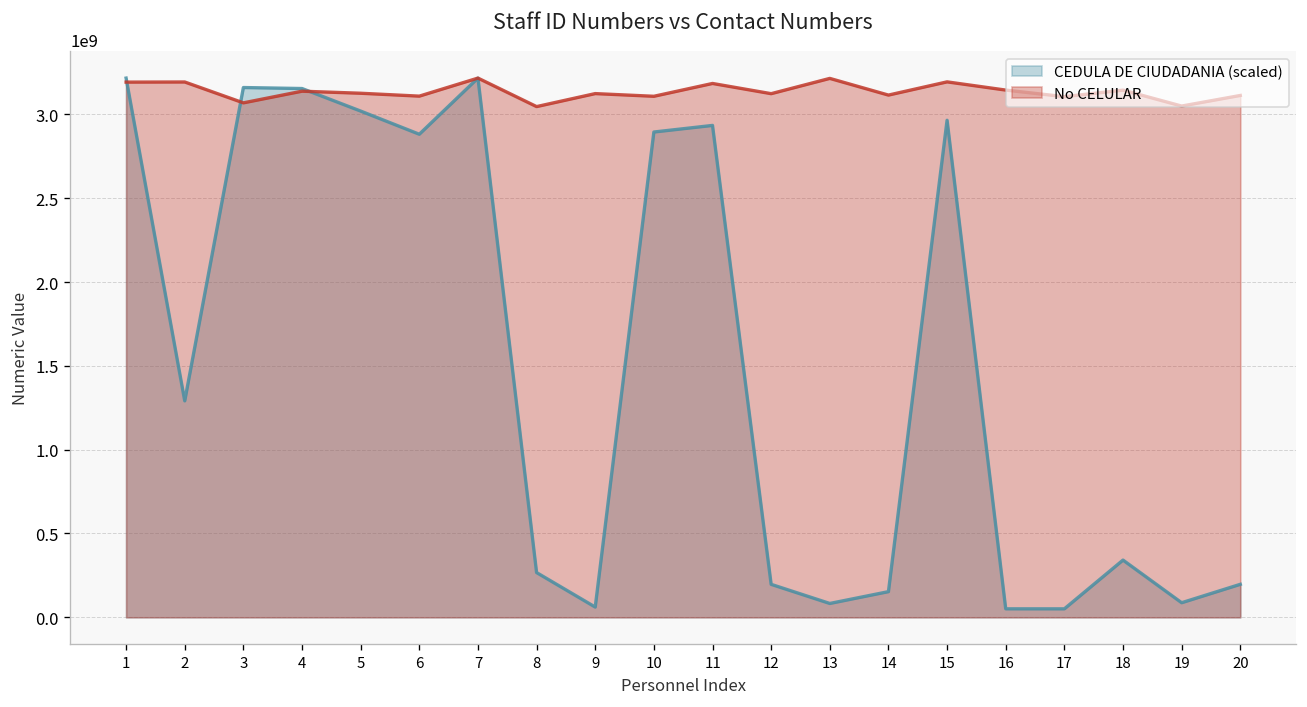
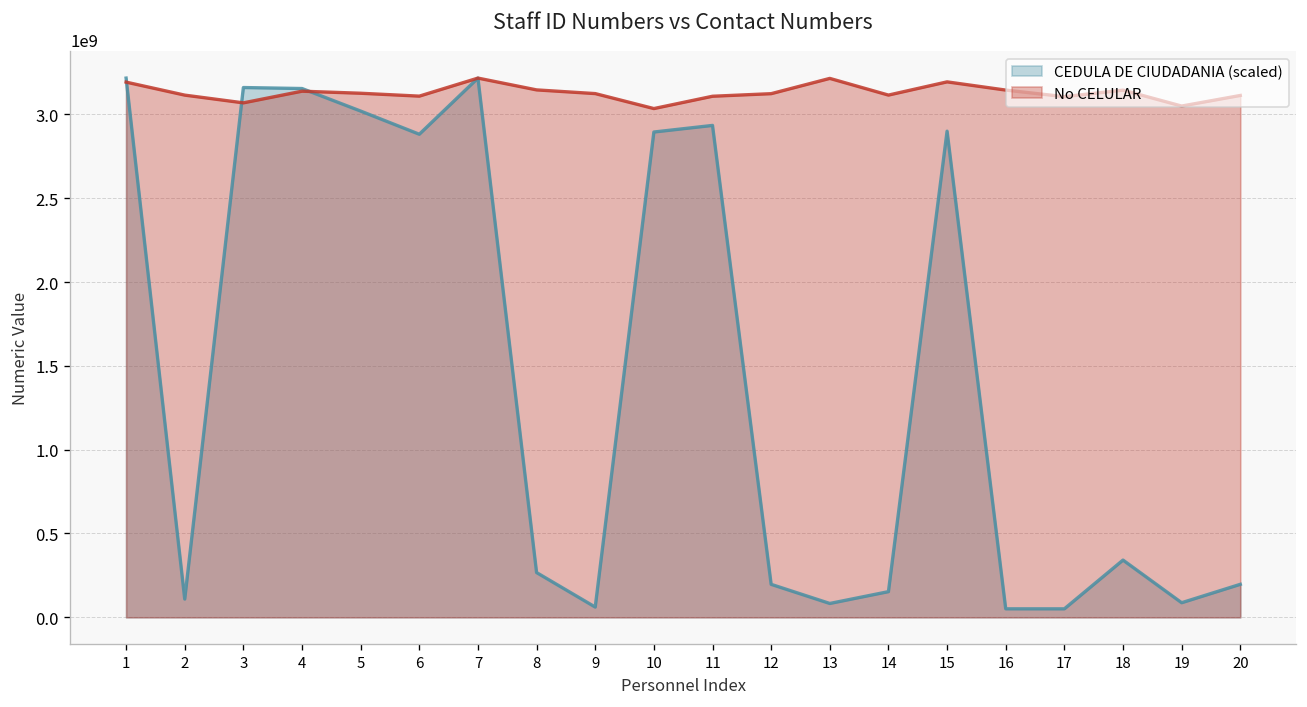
CEDULA DE CIUDADANIA (scaled), 2: 1290000000 -> 110000000
No CELULAR, 2: 3190000000 -> 3110000000
No CELULAR, 8: 3050000000 -> 3150000000
No CELULAR, 10: 3110000000 -> 3030000000
No CELULAR, 11: 3180000000 -> 3110000000
CEDULA DE CIUDADANIA (scaled), 15: 2960000000 -> 2900000000
